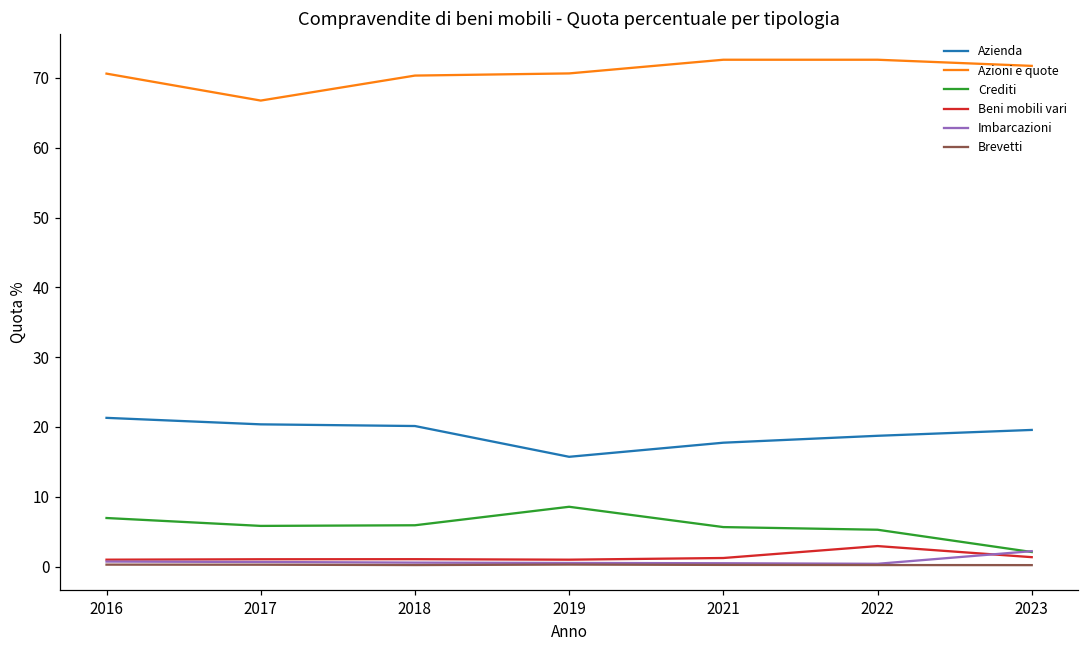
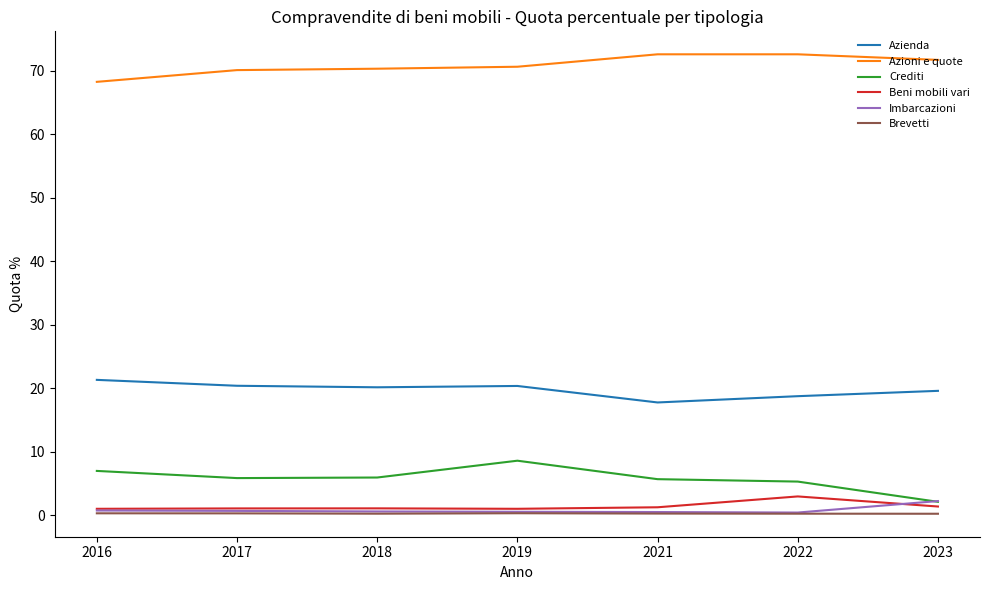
Azioni e quote, 2016: 71 -> 68
Azioni e quote, 2017: 67 -> 70
Azienda, 2019: 16 -> 20
